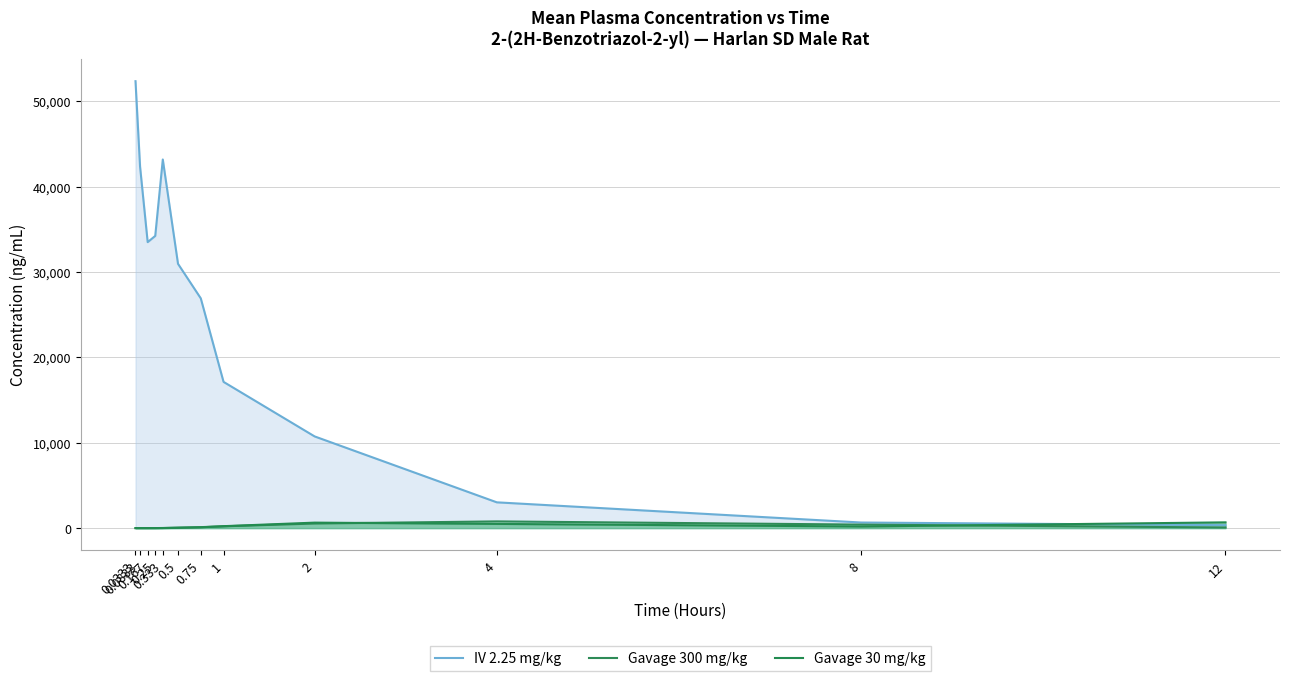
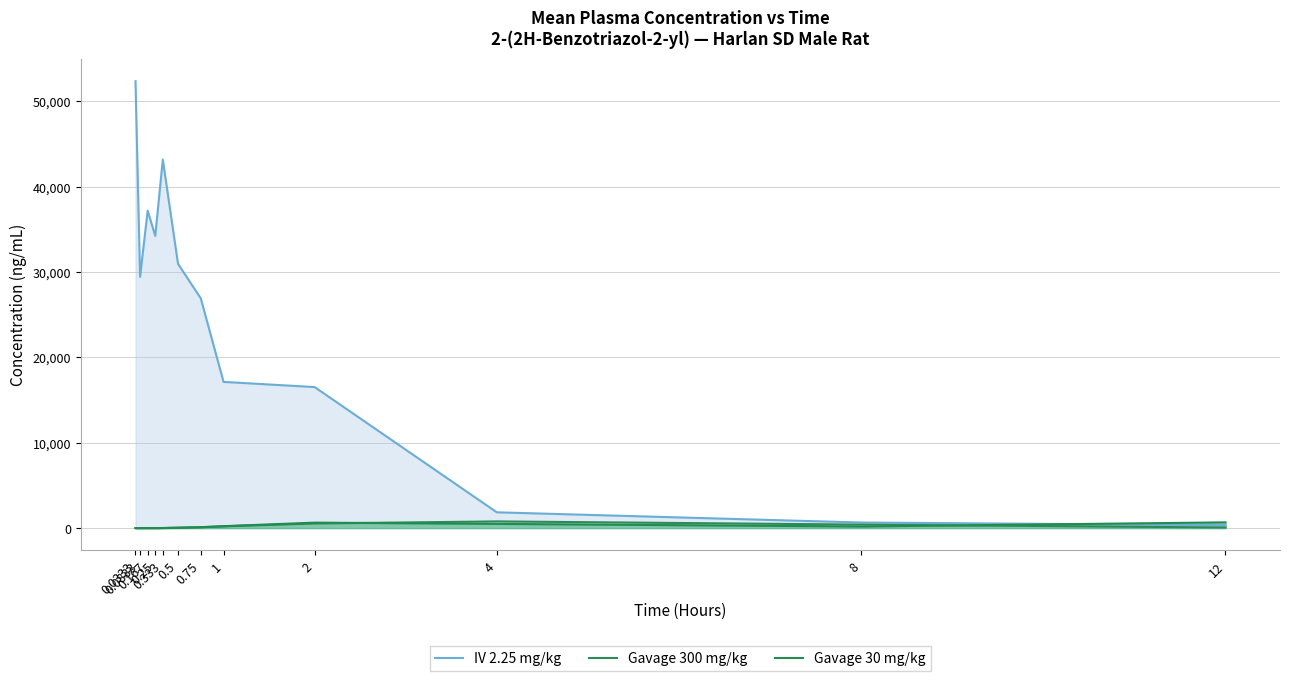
IV 2.25 mg/kg, 0.0833: 42,000 -> 29,000
IV 2.25 mg/kg, 0.167: 34,000 -> 37,000
IV 2.25 mg/kg, 2: 11,000 -> 17,000
IV 2.25 mg/kg, 4: 3,000 -> 2,000
